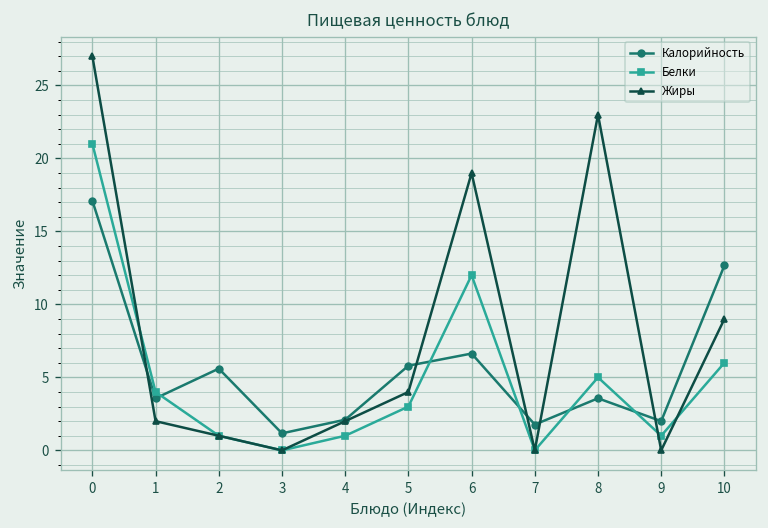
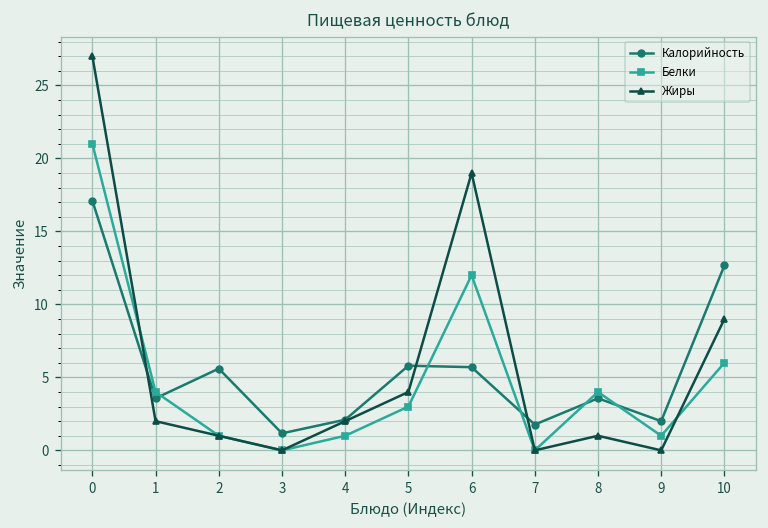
Калорийность, 6: 6.6 -> 5.7
Белки, 8: 5 -> 4
Жиры, 8: 23 -> 1
